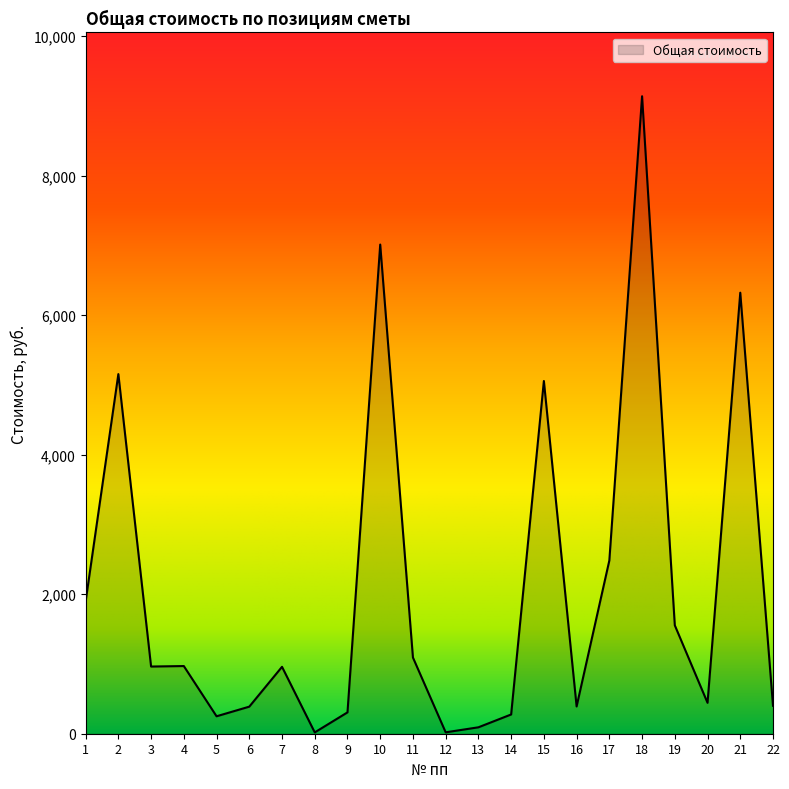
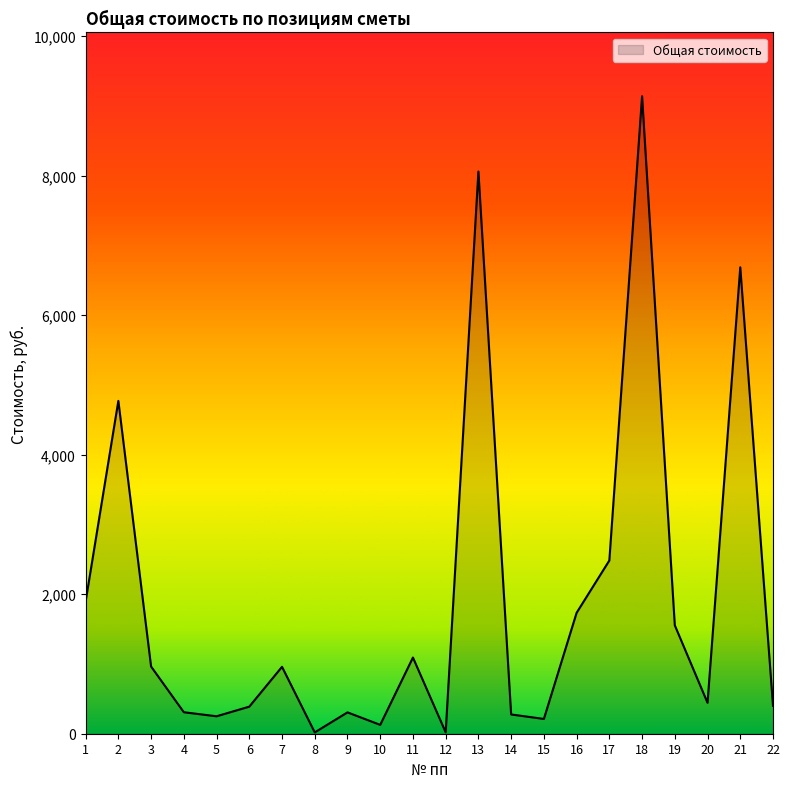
2: 5,200 -> 4,800
4: 1,000 -> 300
10: 7,000 -> 100
13: 100 -> 8,100
15: 5,100 -> 200
16: 400 -> 1,700
21: 6,300 -> 6,700
